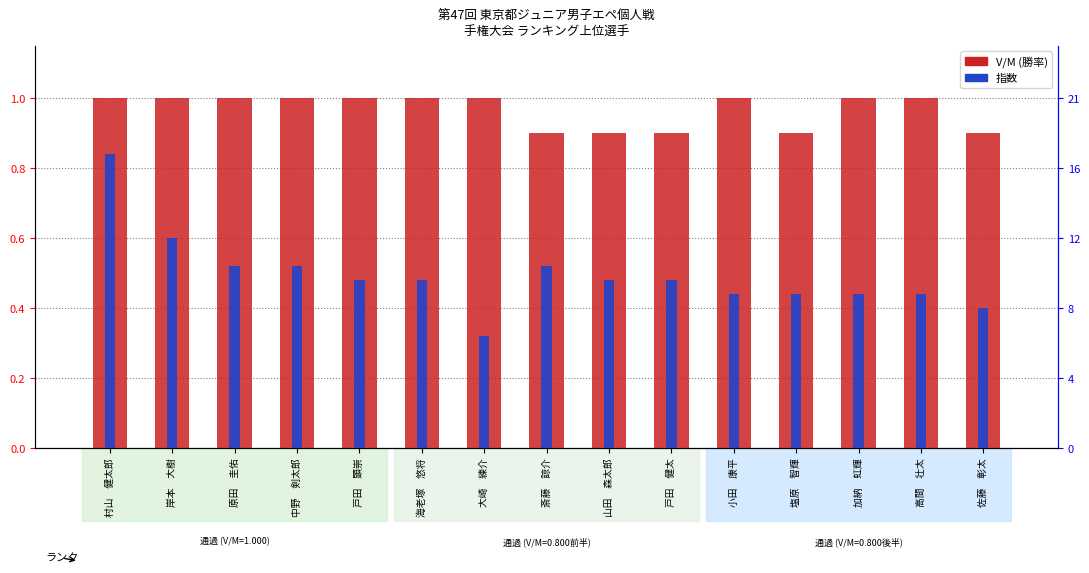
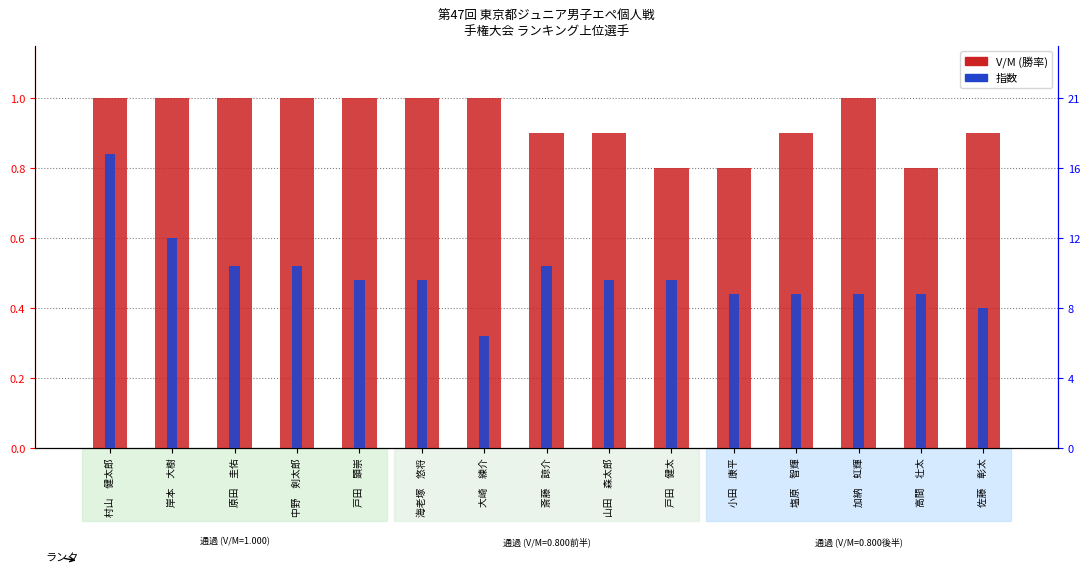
V/M (勝率), 戸田 健太: 0.9 -> 0.8
V/M (勝率), 小田 康平: 1.0 -> 0.8
V/M (勝率), 高間 壮太: 1.0 -> 0.8
